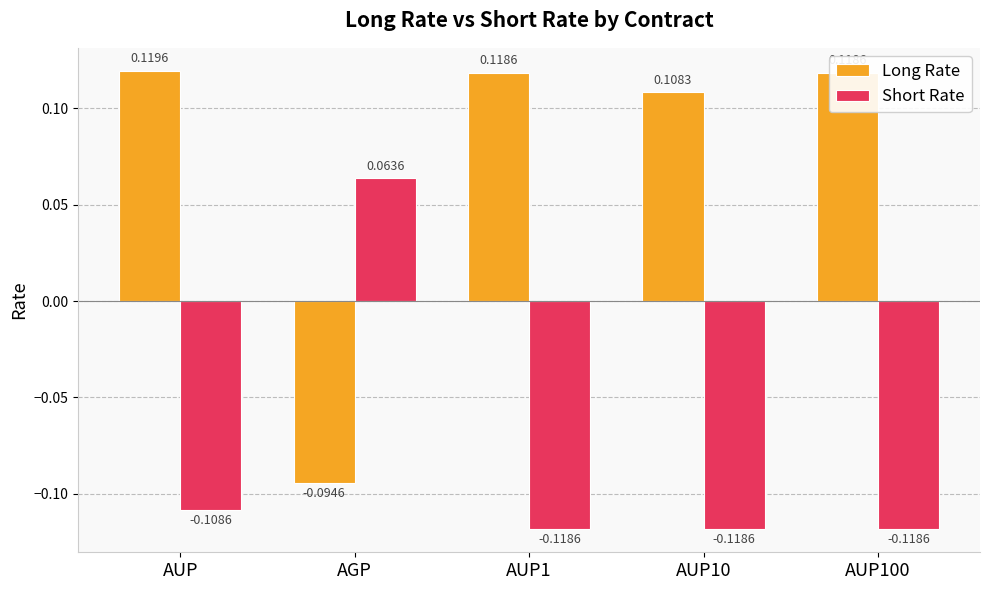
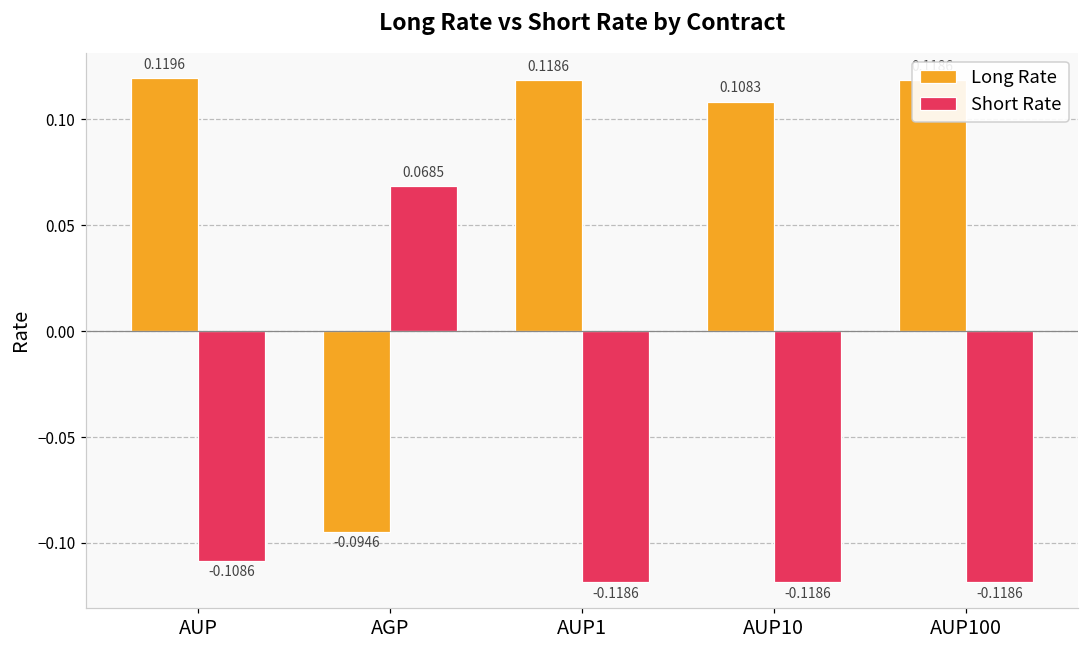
Short Rate, AGP: 0.0636 -> 0.0685
